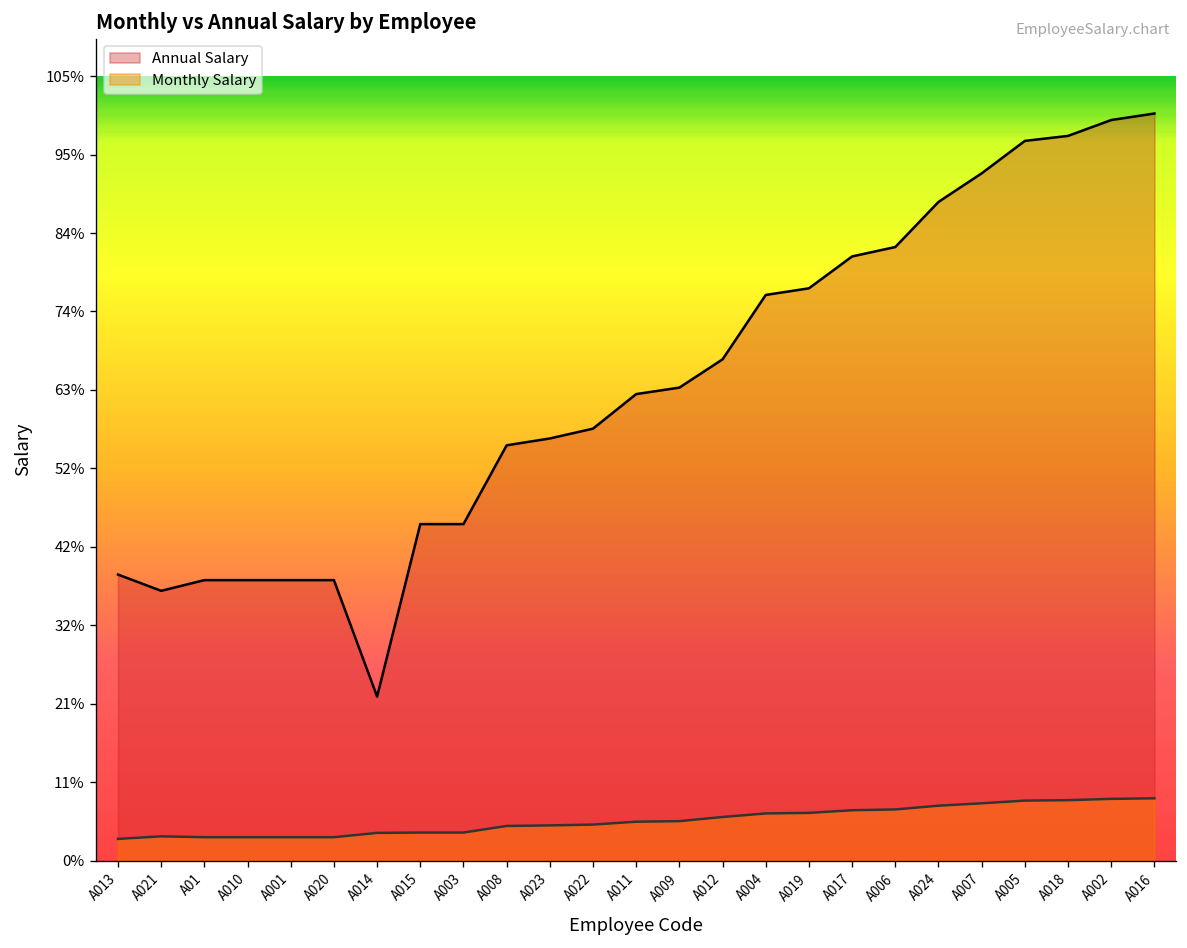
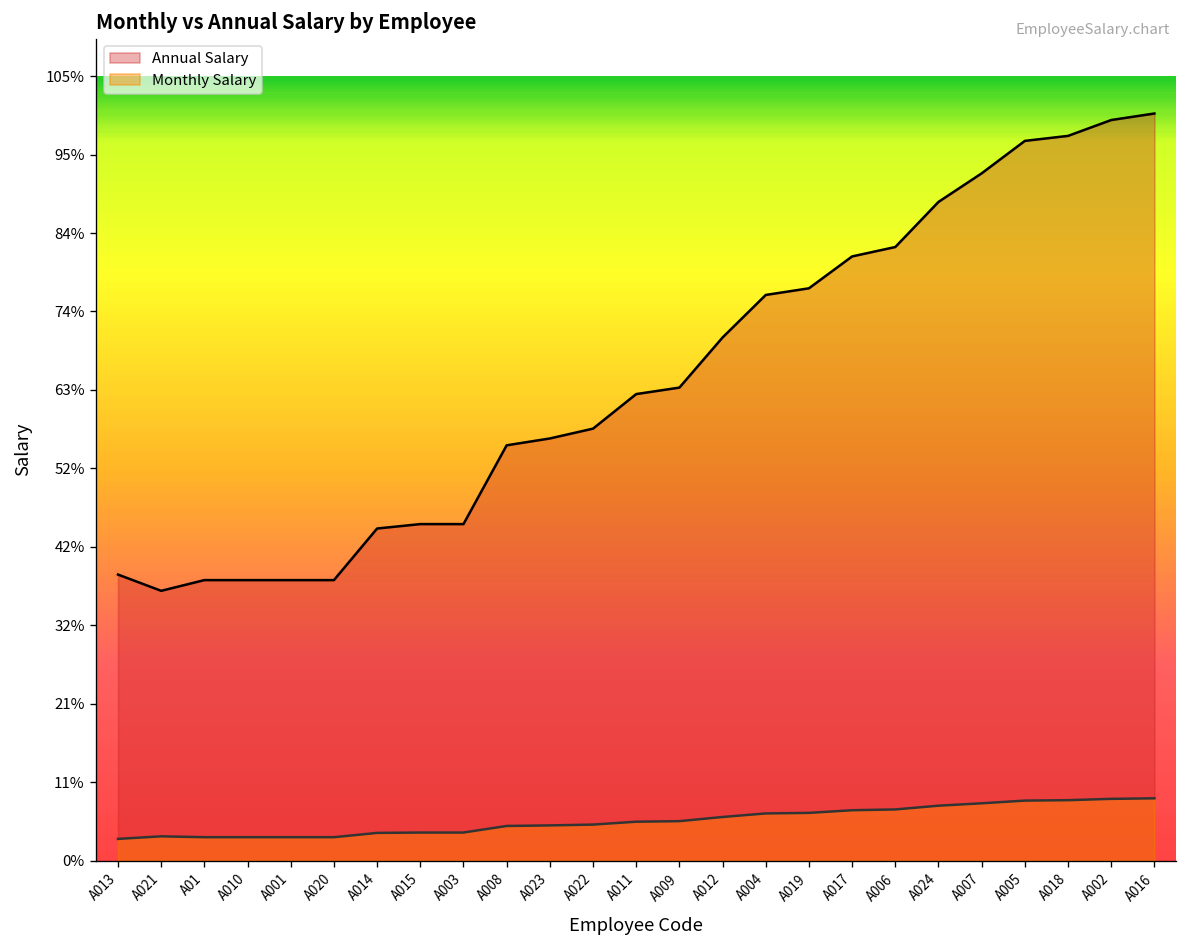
Annual Salary, A014: 22% -> 44%
Annual Salary, A012: 67% -> 70%
